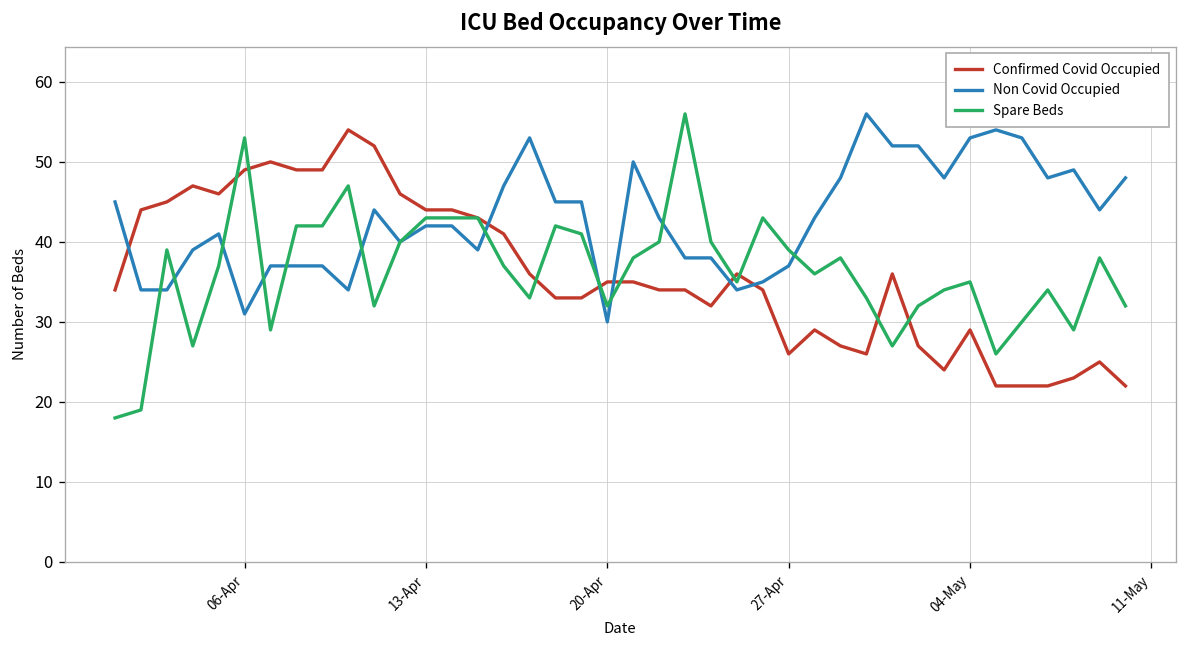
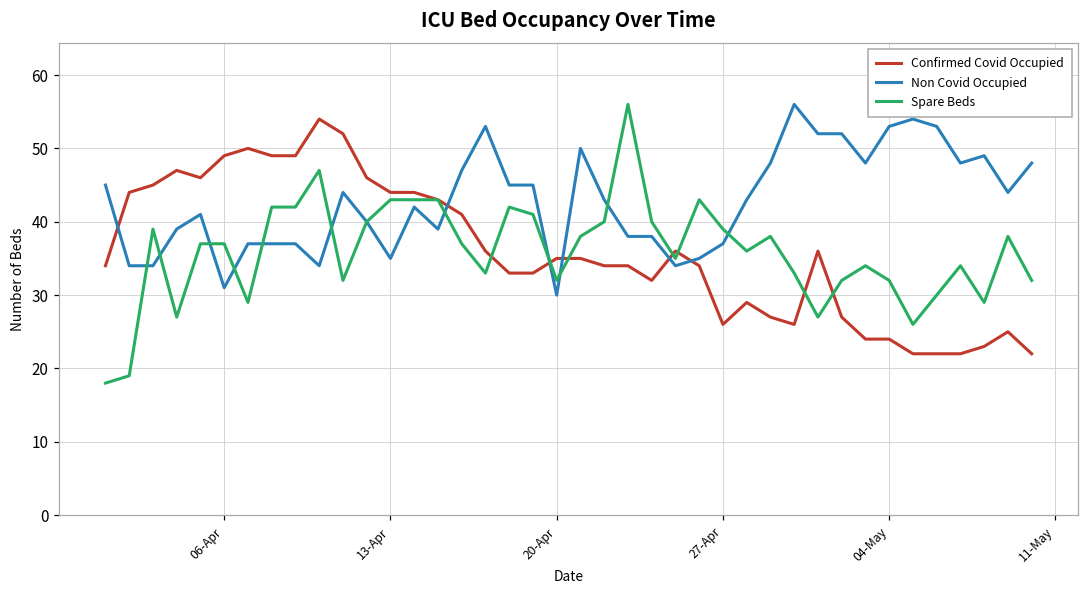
Spare Beds, 06-Apr: 53 -> 37
Non Covid Occupied, 13-Apr: 42 -> 35
Confirmed Covid Occupied, 04-May: 29 -> 24
Spare Beds, 04-May: 35 -> 32
